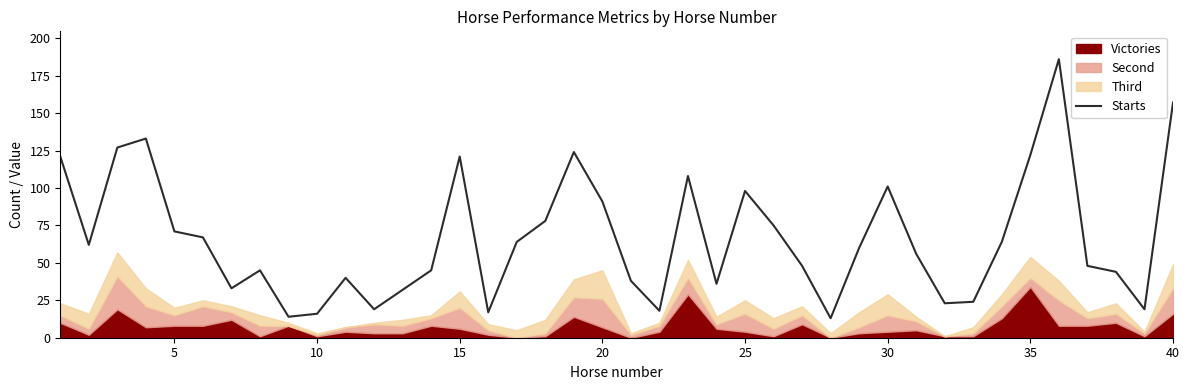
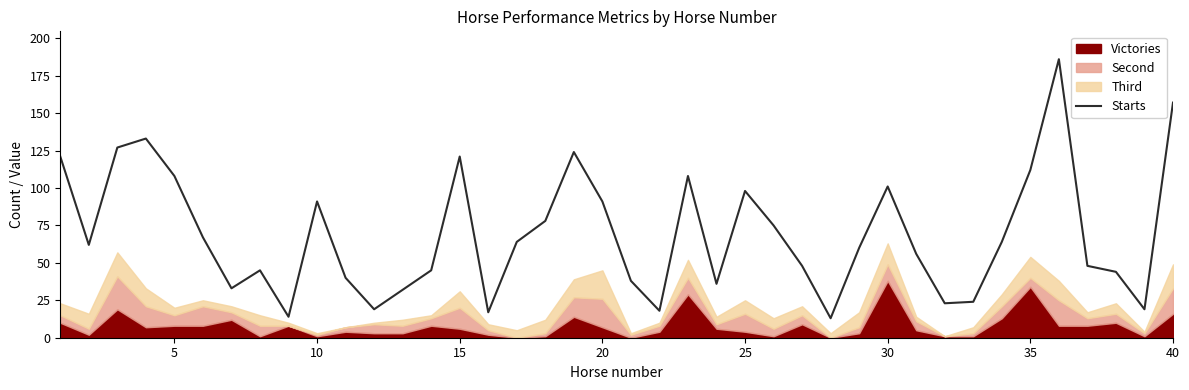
Starts, 5: 71 -> 108
Starts, 10: 16 -> 91
Victories, 30: 4 -> 38
Starts, 35: 122 -> 112
